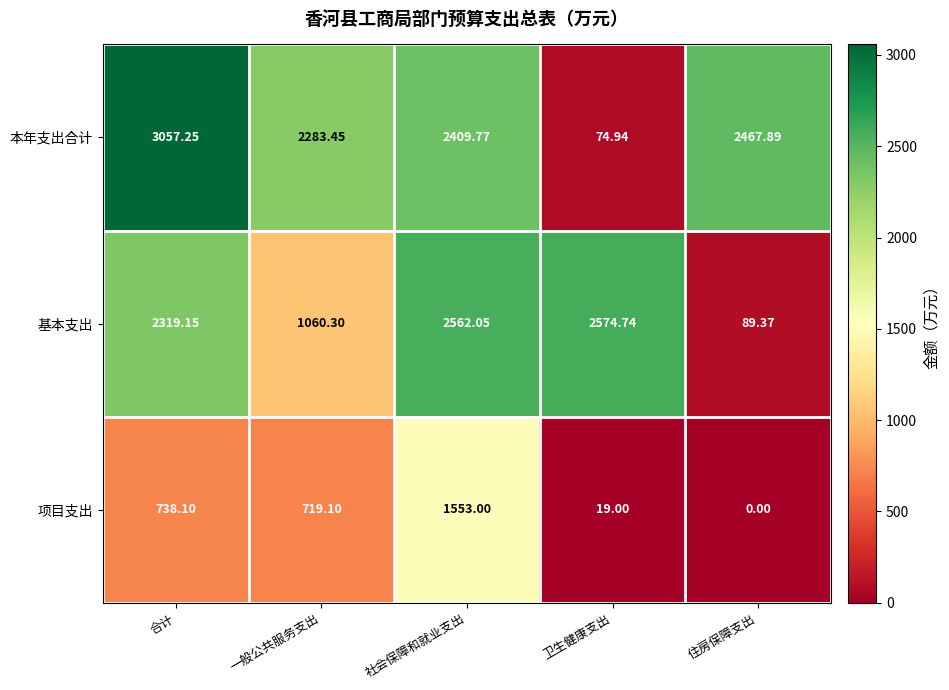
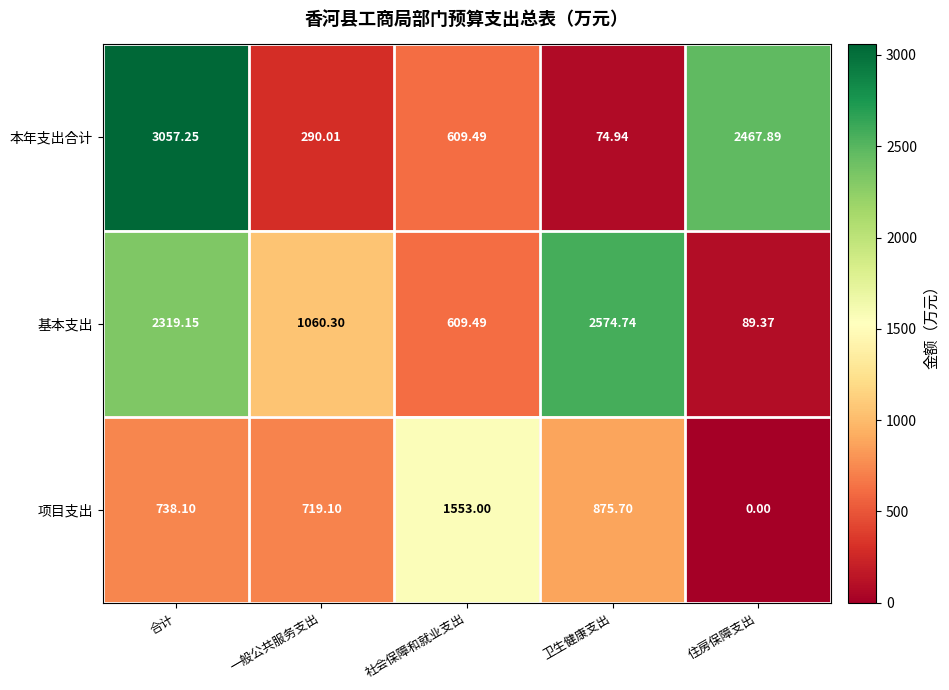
本年支出合计, 一般公共服务支出: 2283.45 -> 290.01
本年支出合计, 社会保障和就业支出: 2409.77 -> 609.49
基本支出, 社会保障和就业支出: 2562.05 -> 609.49
项目支出, 卫生健康支出: 19.00 -> 875.70
